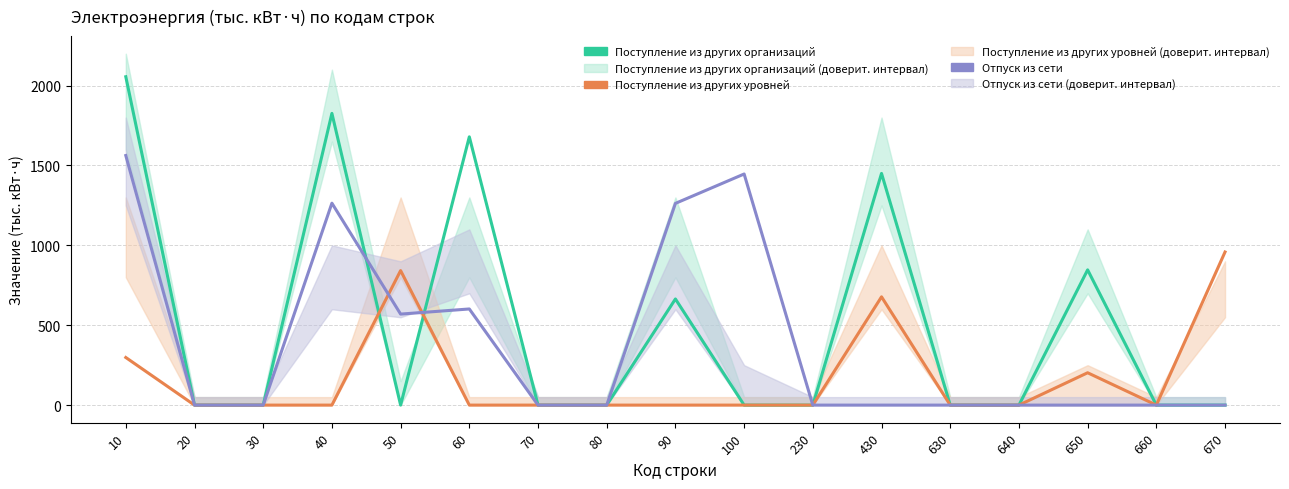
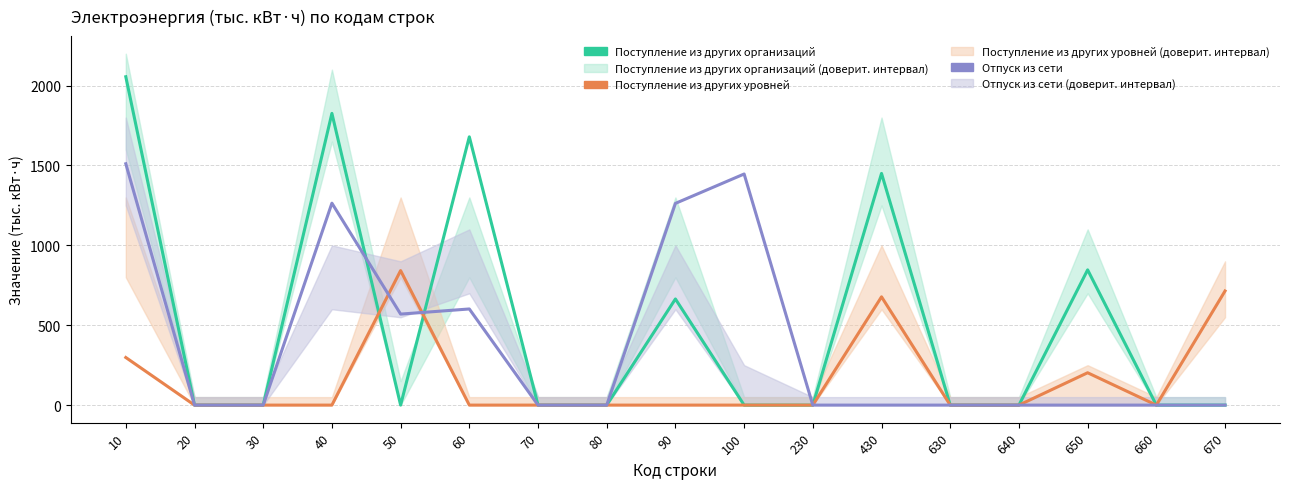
Отпуск из сети, 10: 1560 -> 1510
Поступление из других уровней, 670: 960 -> 710
